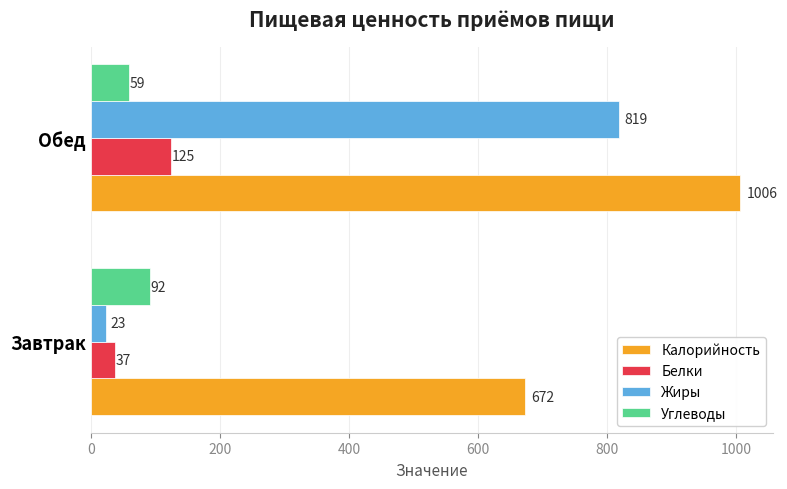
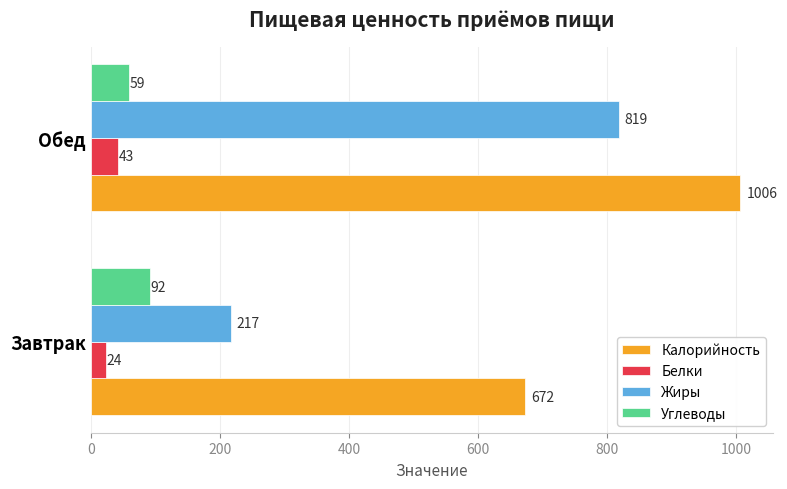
Белки, Обед: 125 -> 43
Жиры, Завтрак: 23 -> 217
Белки, Завтрак: 37 -> 24
